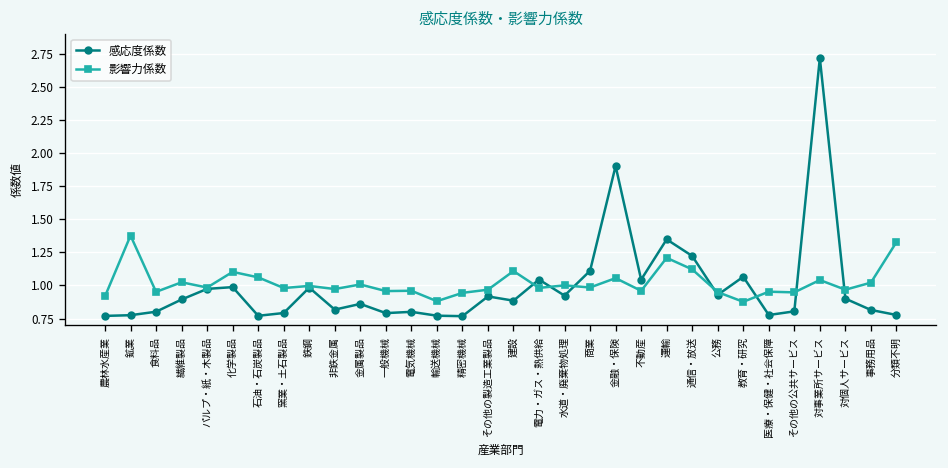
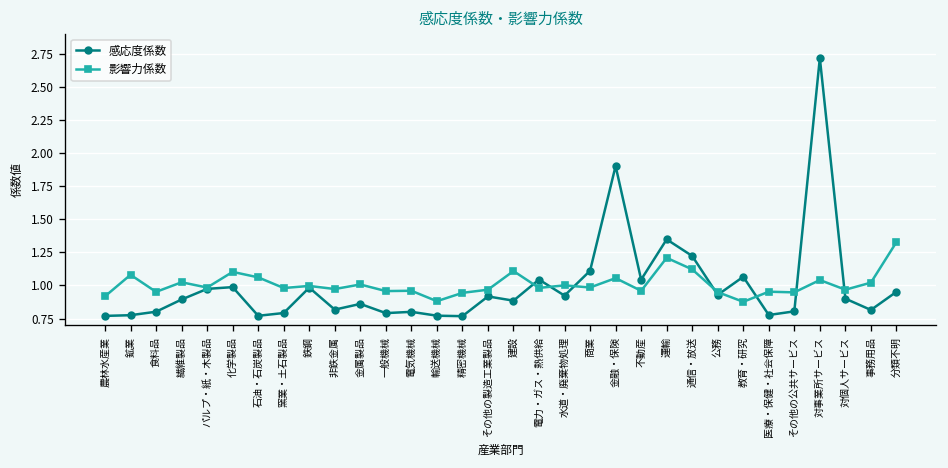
影響力係数, 鉱業: 1.38 -> 1.08
感応度係数, 分類不明: 0.78 -> 0.95
